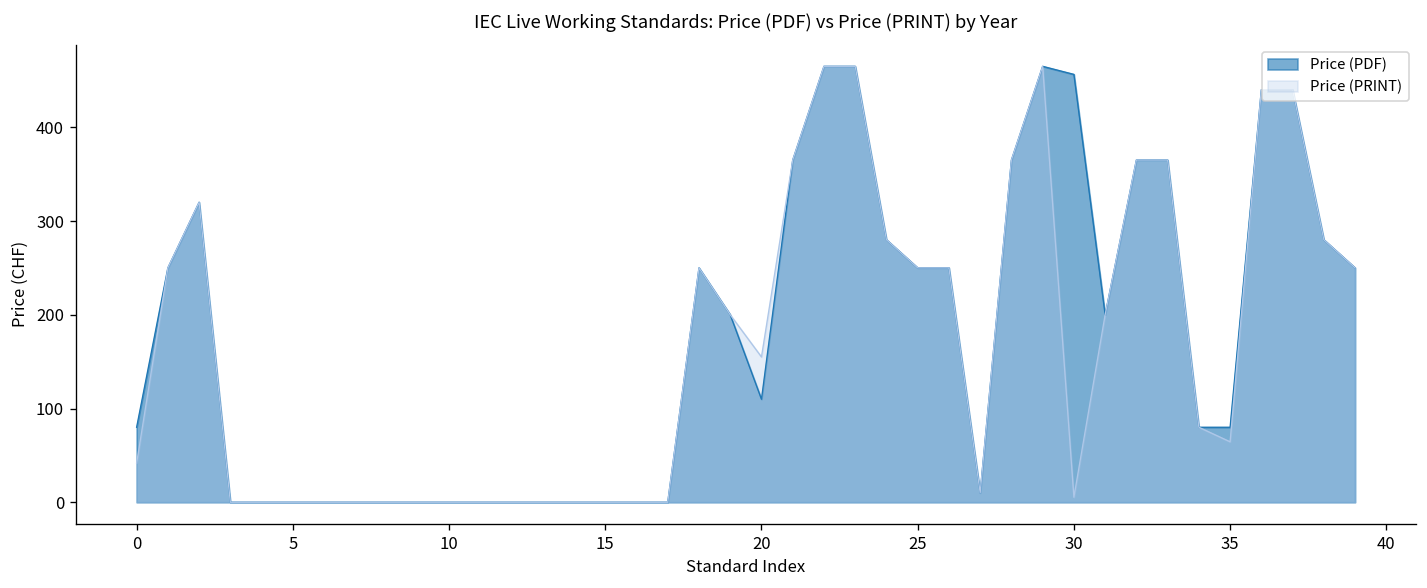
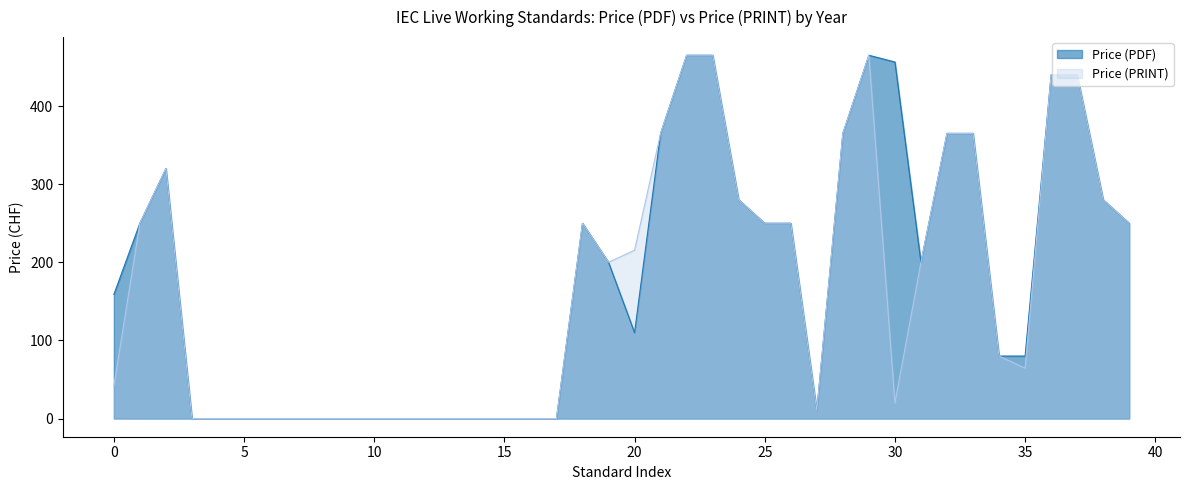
Price (PDF), 0: 80 -> 160
Price (PRINT), 20: 160 -> 220
Price (PRINT), 30: 10 -> 20
